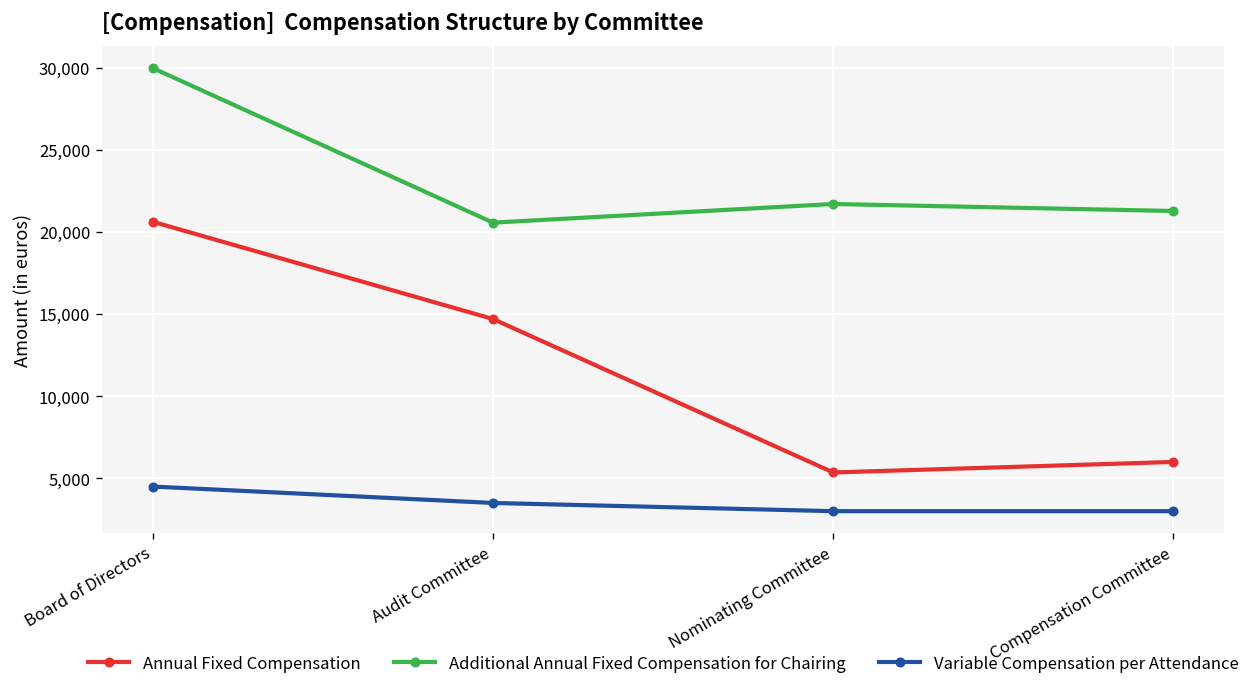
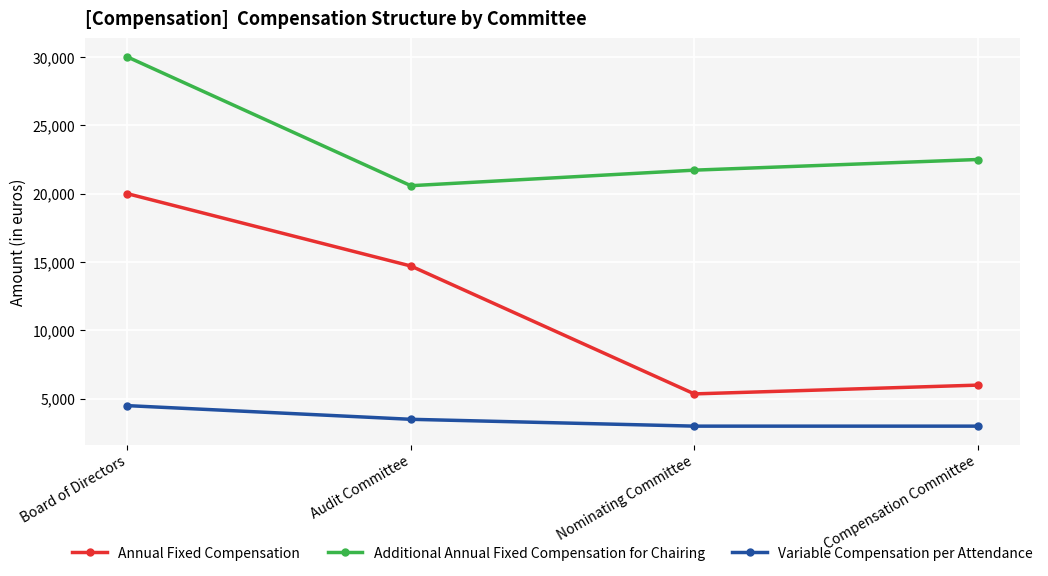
Annual Fixed Compensation, Board of Directors: 20,600 -> 20,000
Additional Annual Fixed Compensation for Chairing, Compensation Committee: 21,300 -> 22,500
